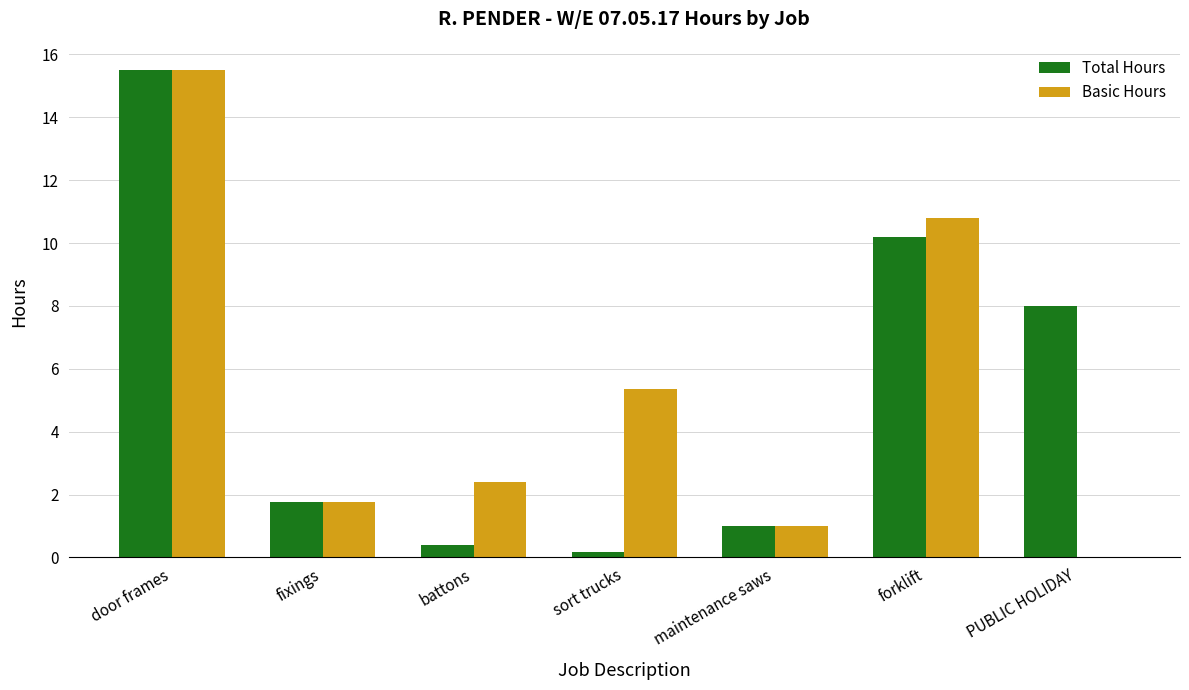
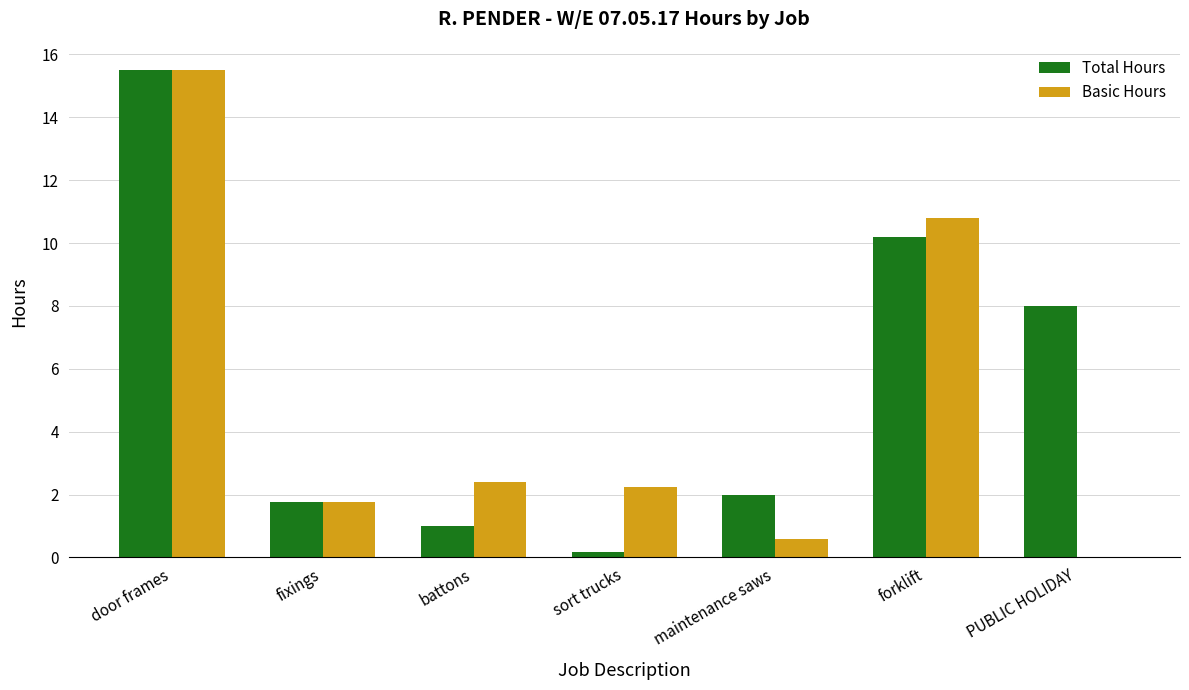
Total Hours, battons: 0.4 -> 1.0
Basic Hours, sort trucks: 5.4 -> 2.3
Total Hours, maintenance saws: 1 -> 2
Basic Hours, maintenance saws: 1.0 -> 0.6
